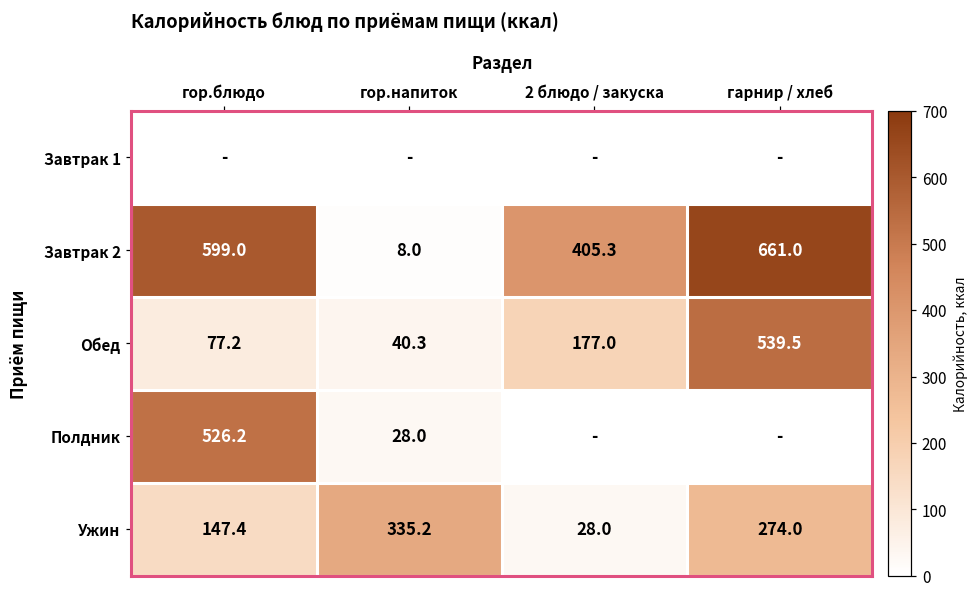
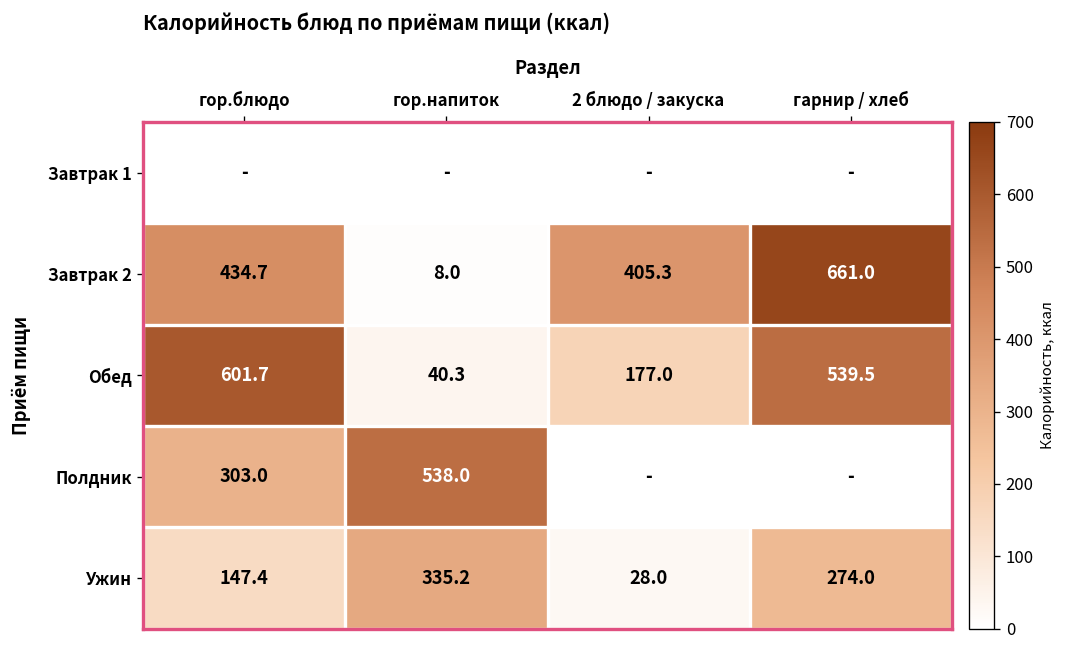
Завтрак 2, гор.блюдо: 599.0 -> 434.7
Обед, гор.блюдо: 77.2 -> 601.7
Полдник, гор.блюдо: 526.2 -> 303.0
Полдник, гор.напиток: 28.0 -> 538.0
